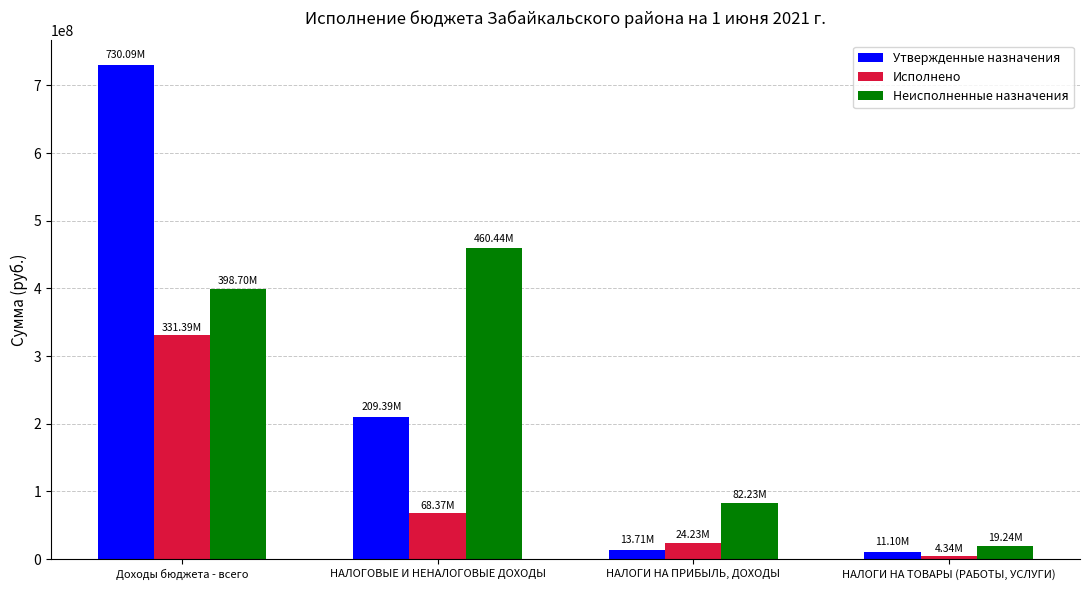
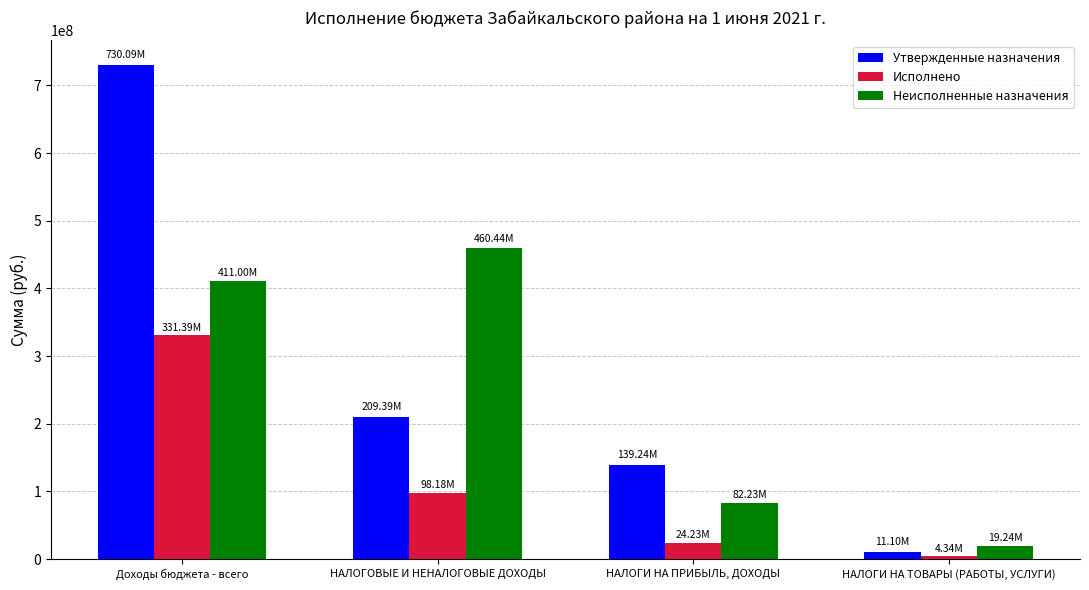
Неисполненные назначения, Доходы бюджета - всего: 398.70M -> 411.00M
Исполнено, НАЛОГОВЫЕ И НЕНАЛОГОВЫЕ ДОХОДЫ: 68.37M -> 98.18M
Утвержденные назначения, НАЛОГИ НА ПРИБЫЛЬ, ДОХОДЫ: 13.71M -> 139.24M
